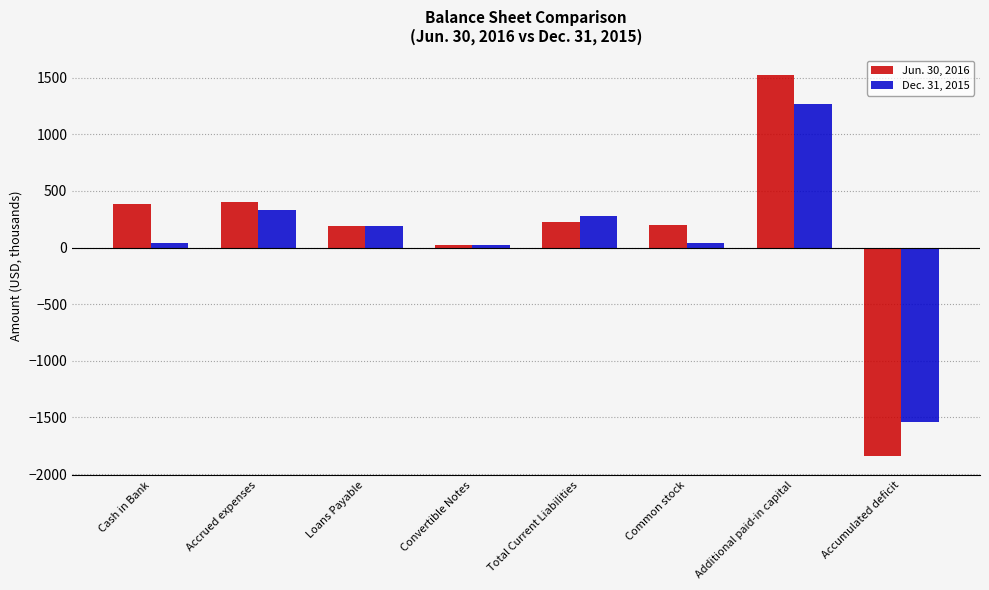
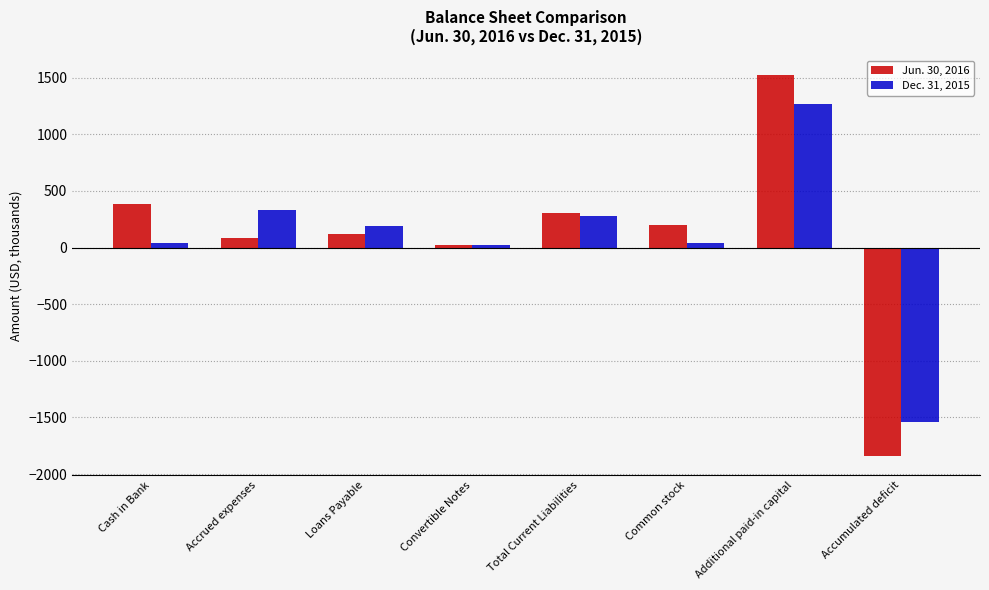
Jun. 30, 2016, Accrued expenses: 400 -> 80
Jun. 30, 2016, Loans Payable: 190 -> 120
Jun. 30, 2016, Total Current Liabilities: 230 -> 300
